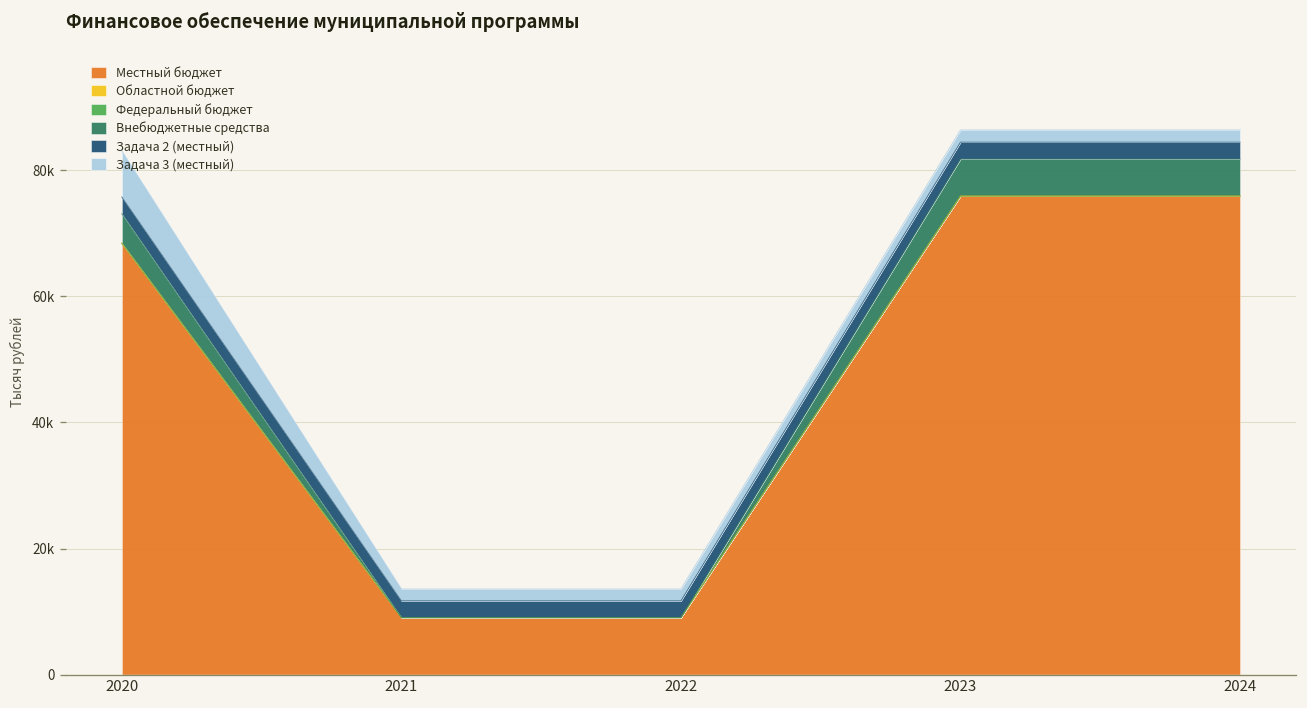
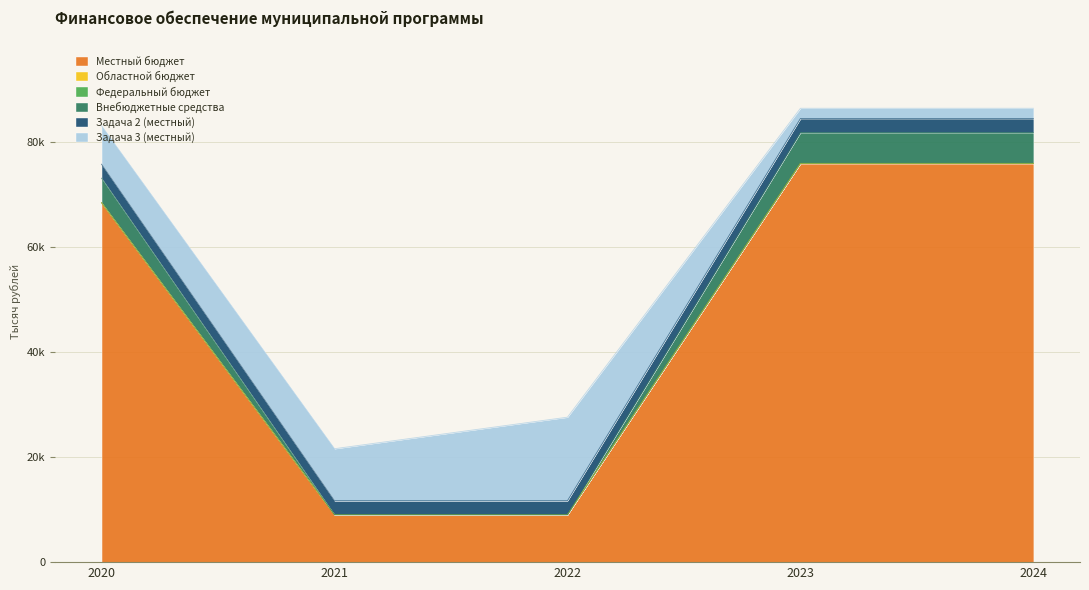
Задача 3 (местный), 2021: 2000 -> 10000
Задача 3 (местный), 2022: 2000 -> 16000
